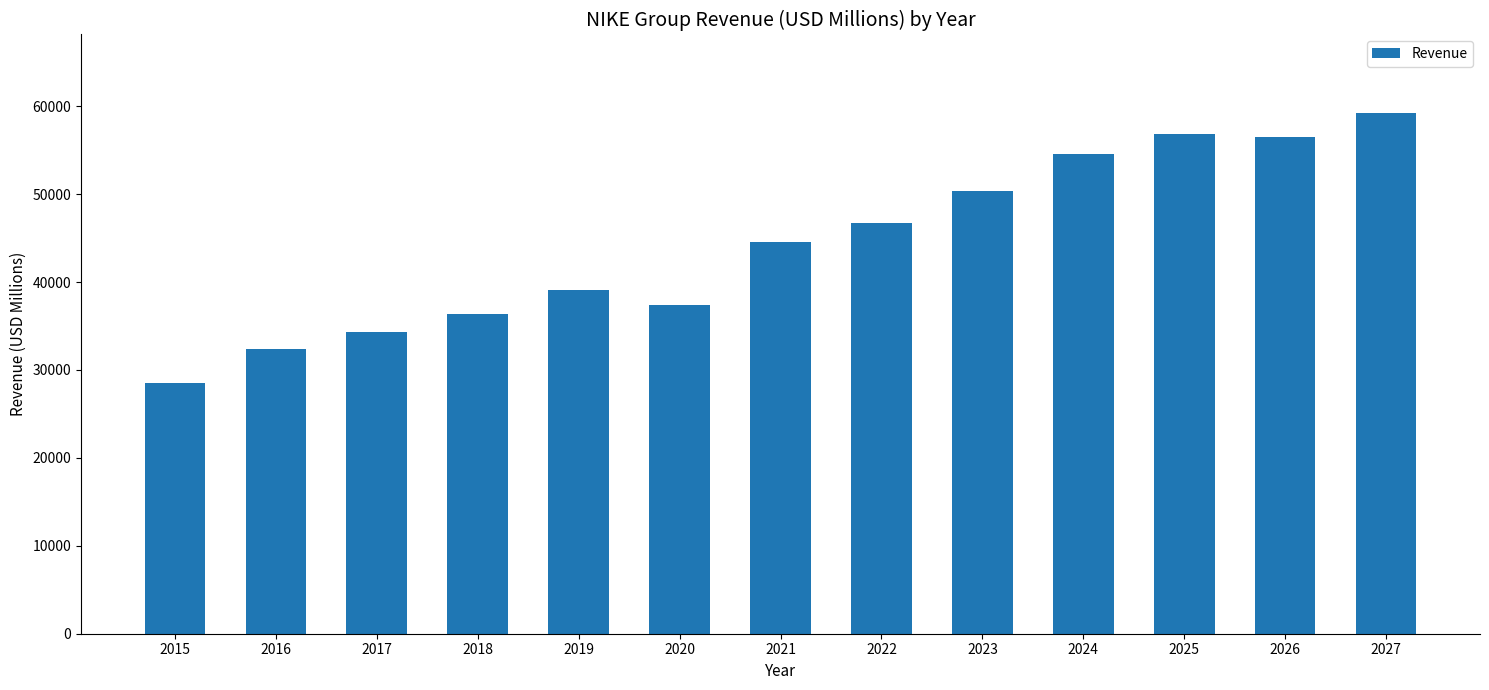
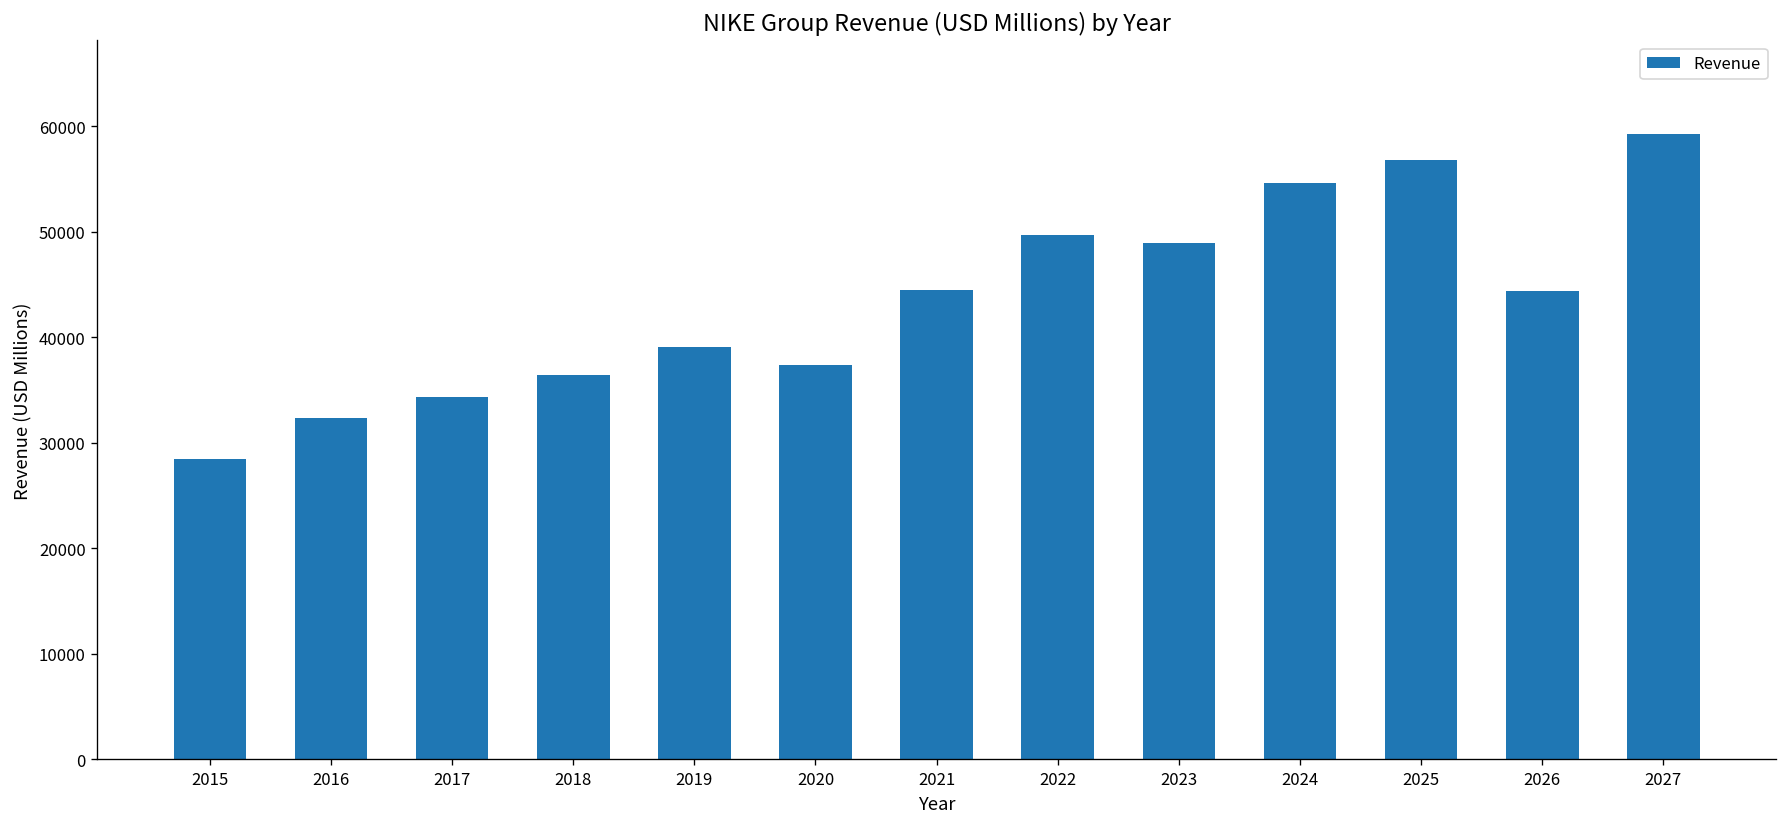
2022: 47000 -> 50000
2023: 50000 -> 49000
2026: 57000 -> 44000
